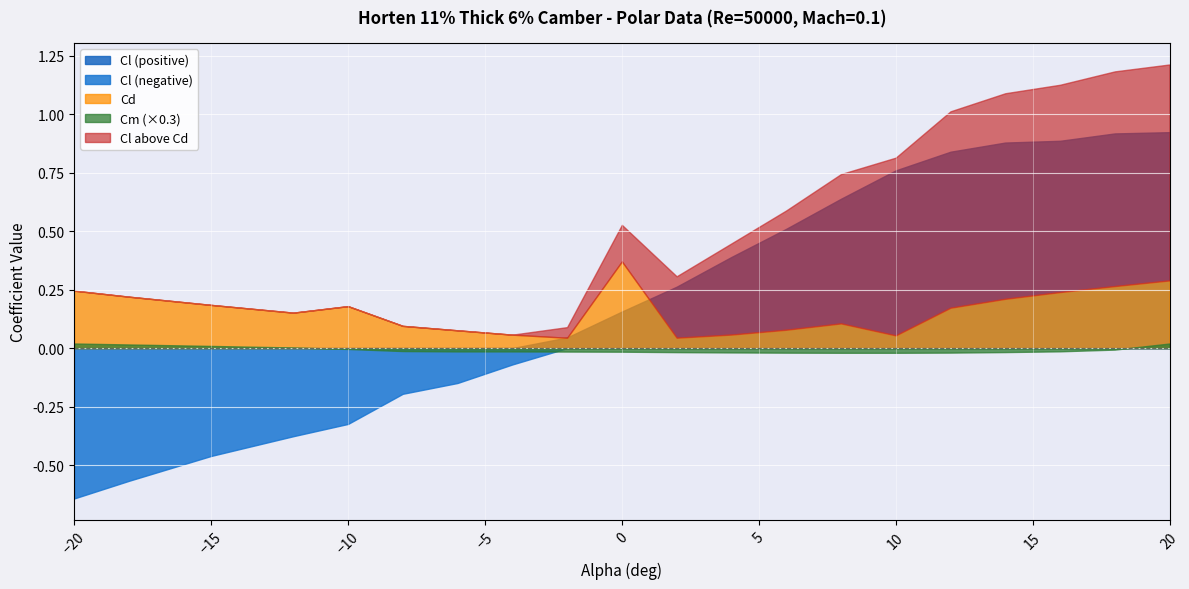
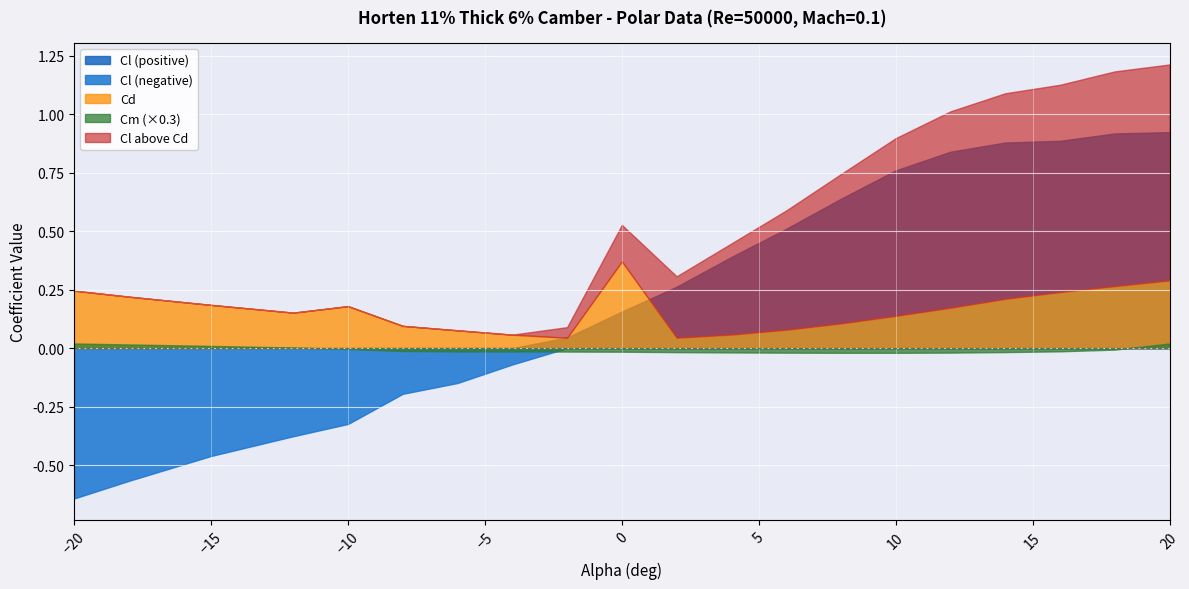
Cd, 10: 0.05 -> 0.14
